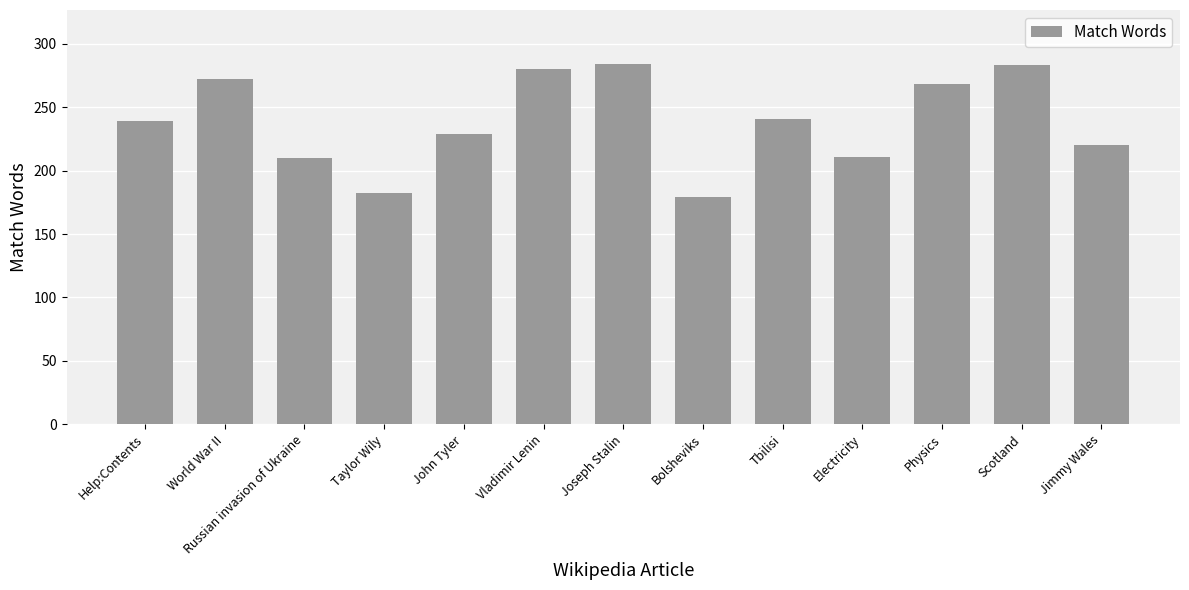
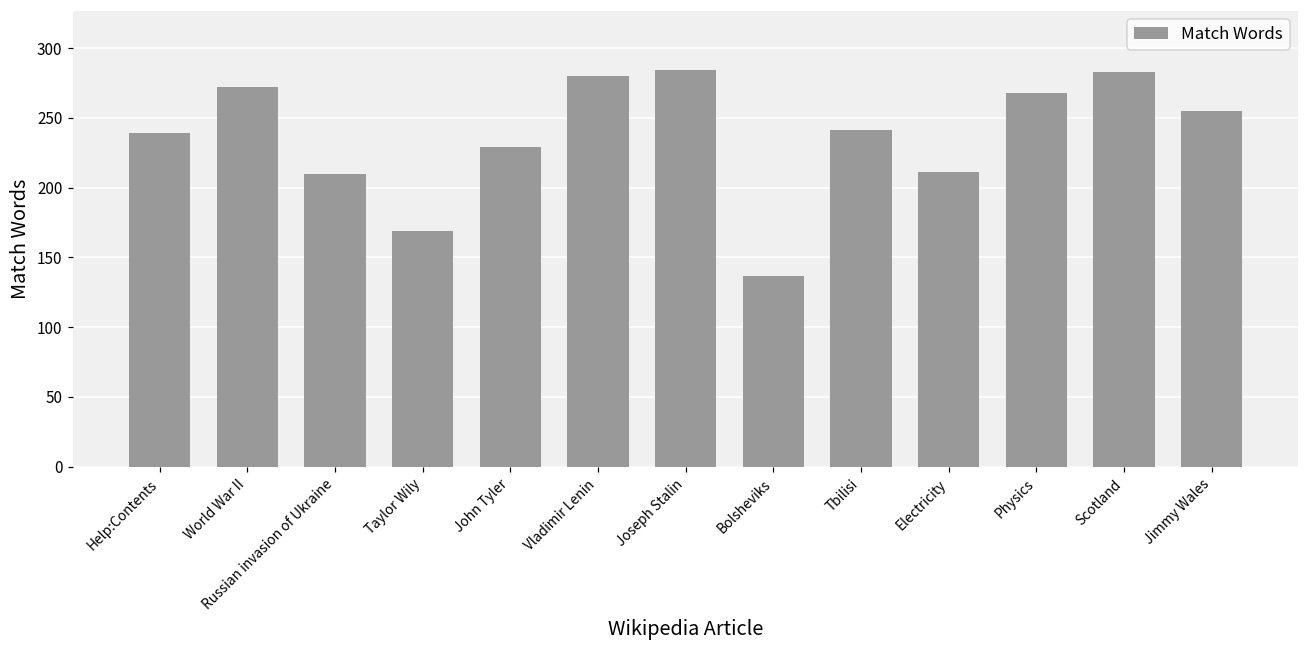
Taylor Wily: 182 -> 169
Bolsheviks: 179 -> 137
Jimmy Wales: 220 -> 255
